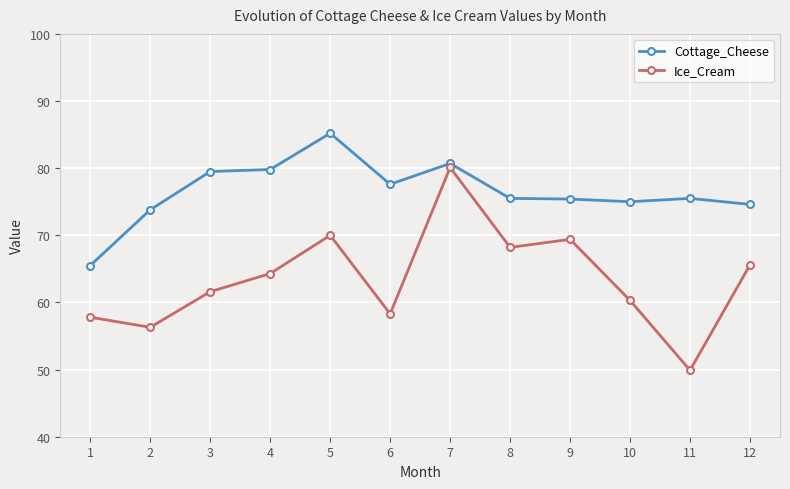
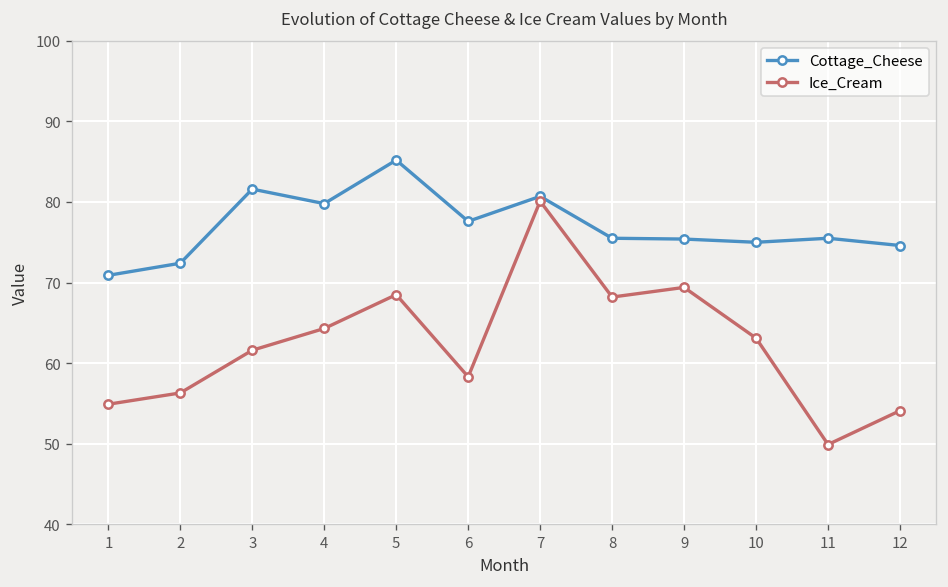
Cottage_Cheese, 1: 66 -> 71
Ice_Cream, 1: 58 -> 55
Cottage_Cheese, 2: 74 -> 72
Cottage_Cheese, 3: 80 -> 82
Ice_Cream, 5: 70 -> 69
Ice_Cream, 10: 60 -> 63
Ice_Cream, 12: 66 -> 54
